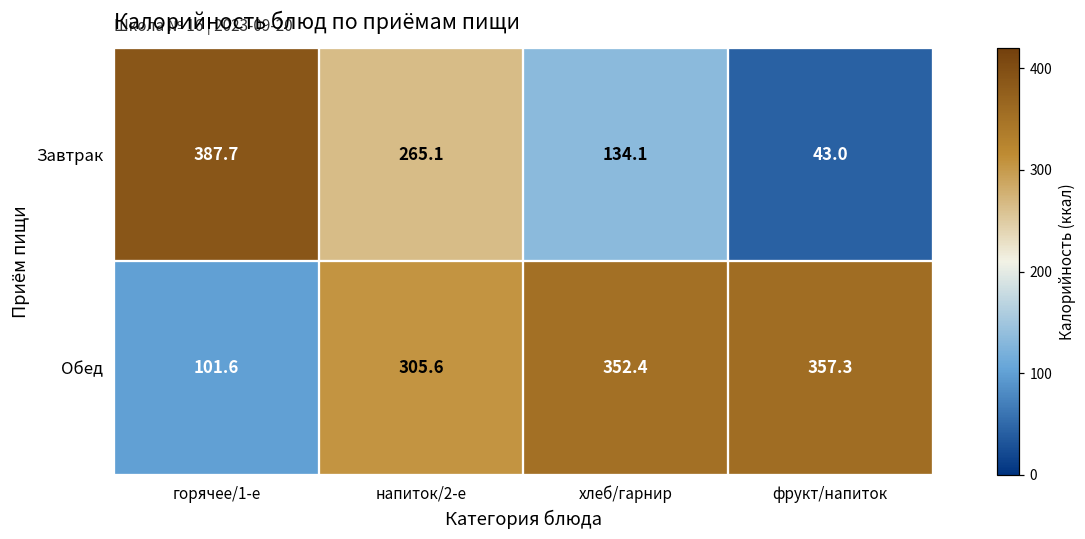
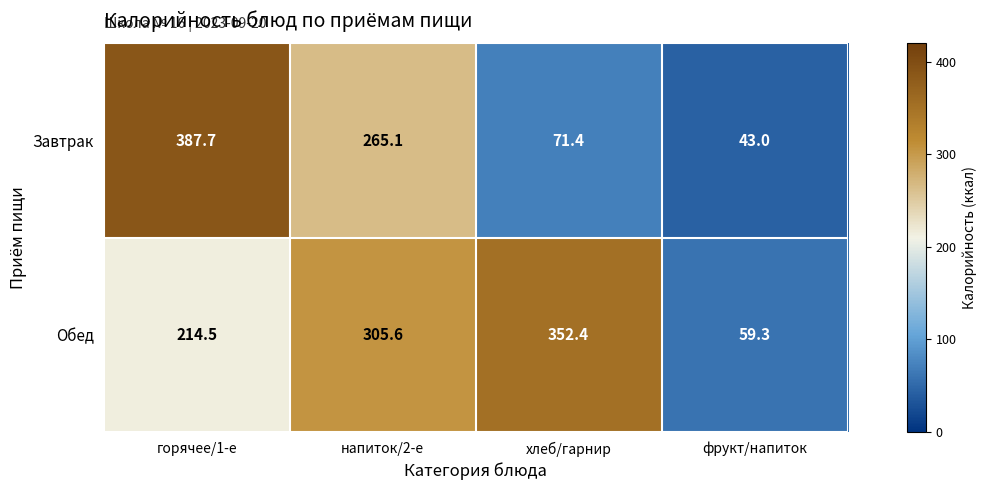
Завтрак, хлеб/гарнир: 134.1 -> 71.4
Обед, горячее/1-е: 101.6 -> 214.5
Обед, фрукт/напиток: 357.3 -> 59.3
